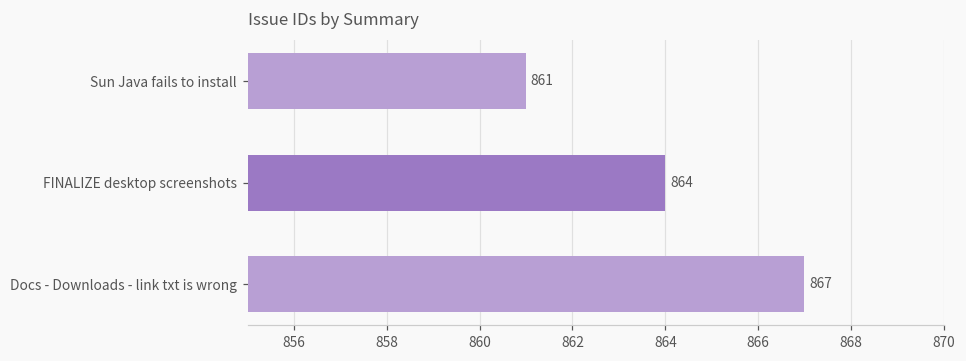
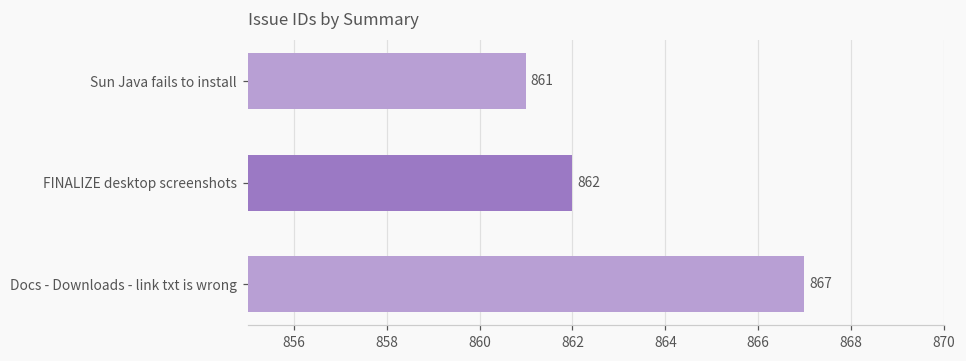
FINALIZE desktop screenshots: 864 -> 862
